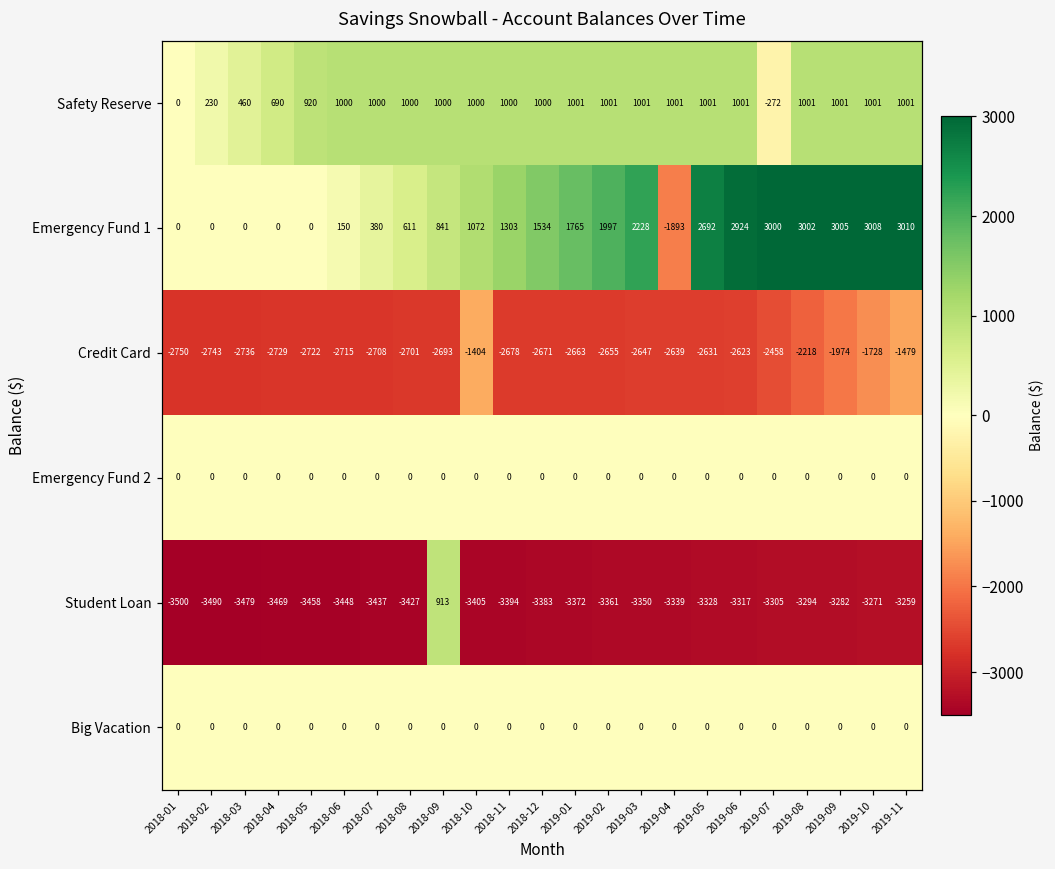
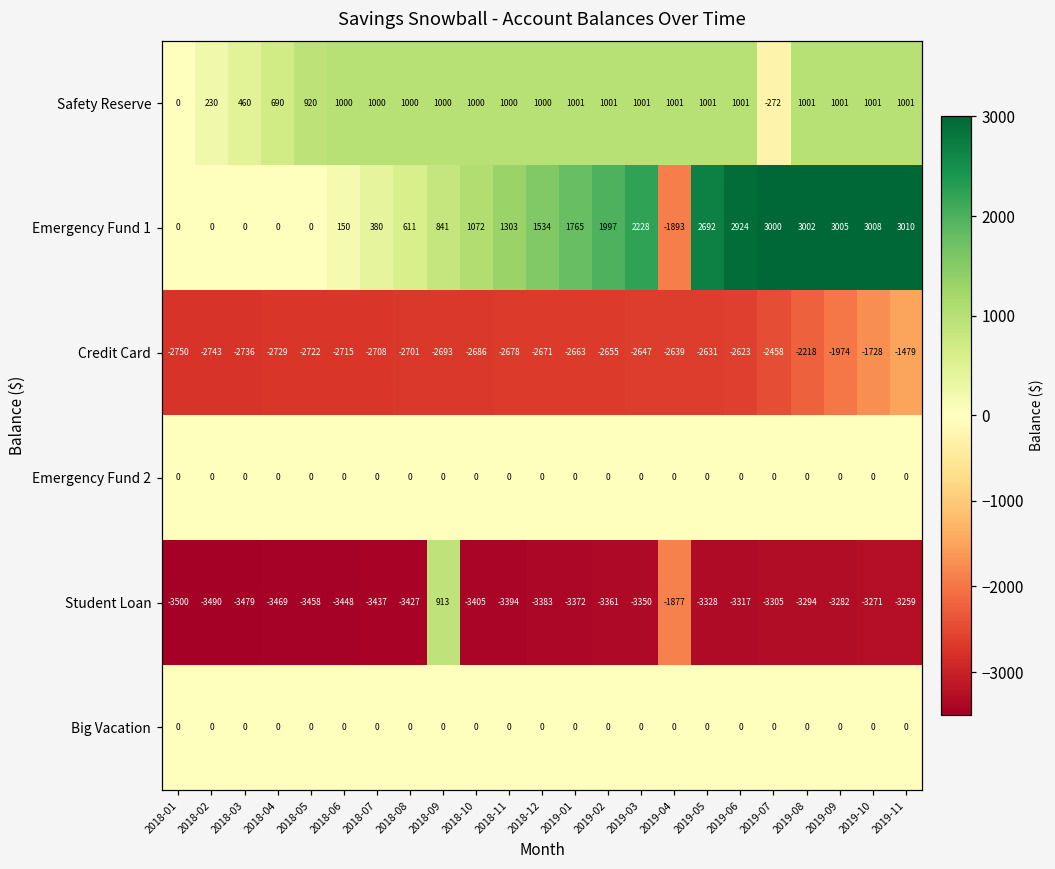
Credit Card, 2018-10: -1404 -> -2686
Student Loan, 2019-04: -3339 -> -1877
